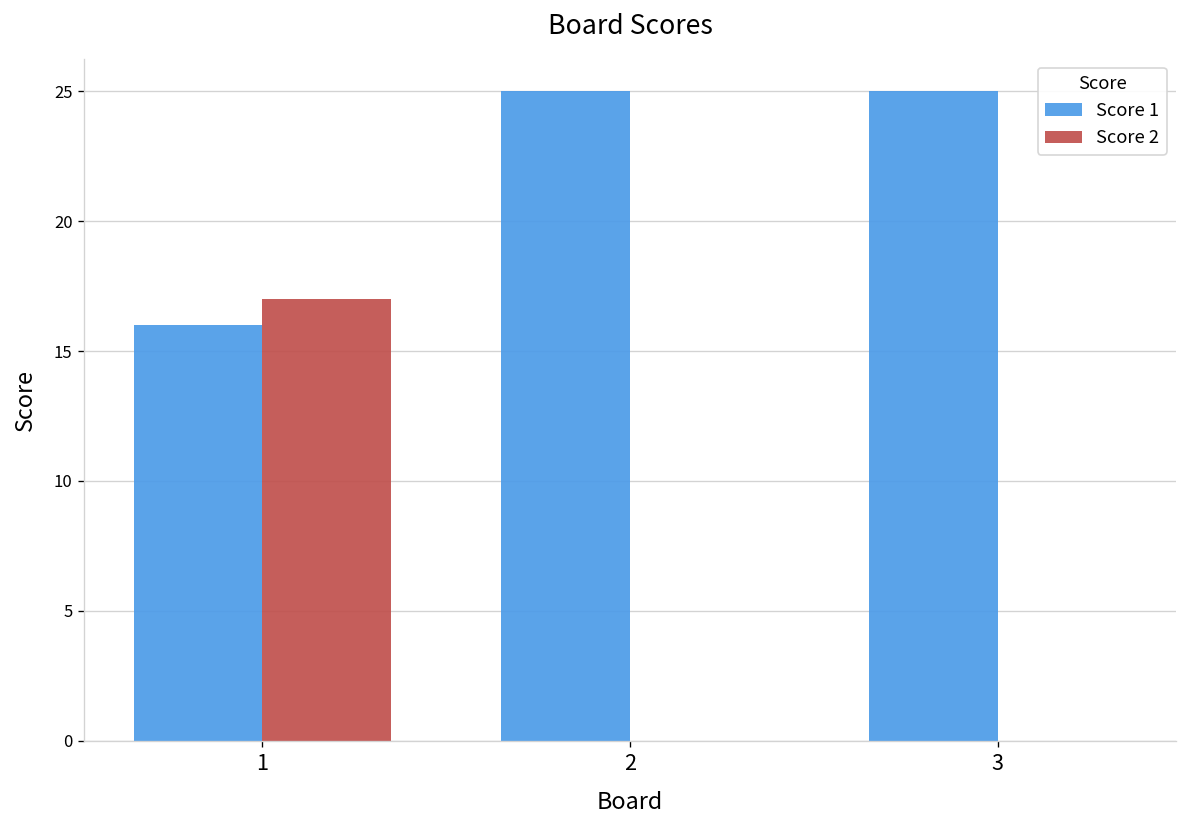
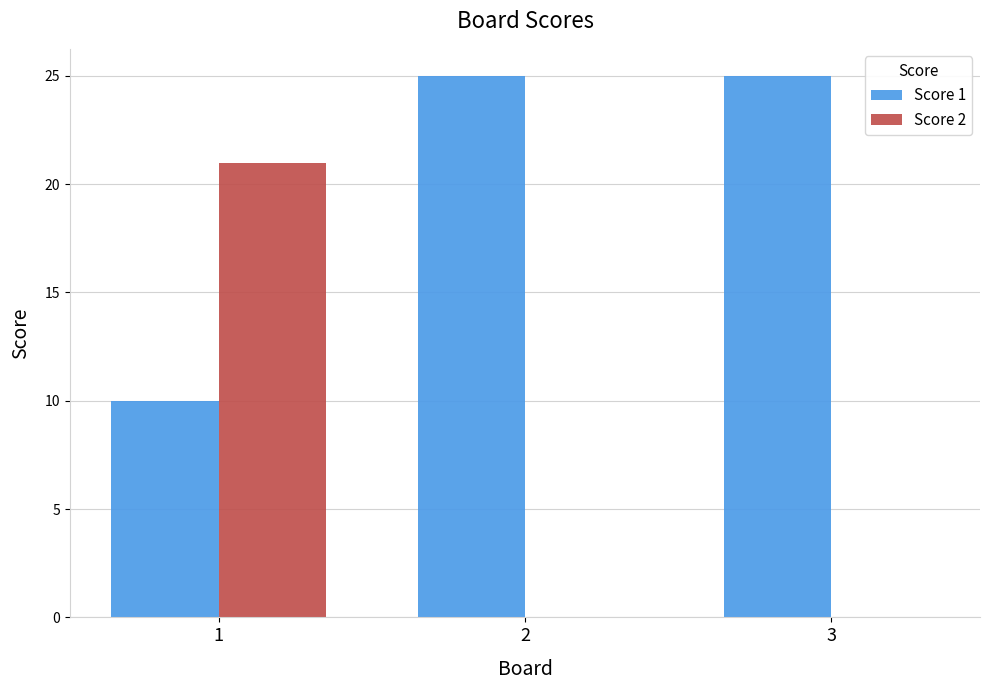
Score 1, 1: 16 -> 10
Score 2, 1: 17 -> 21
